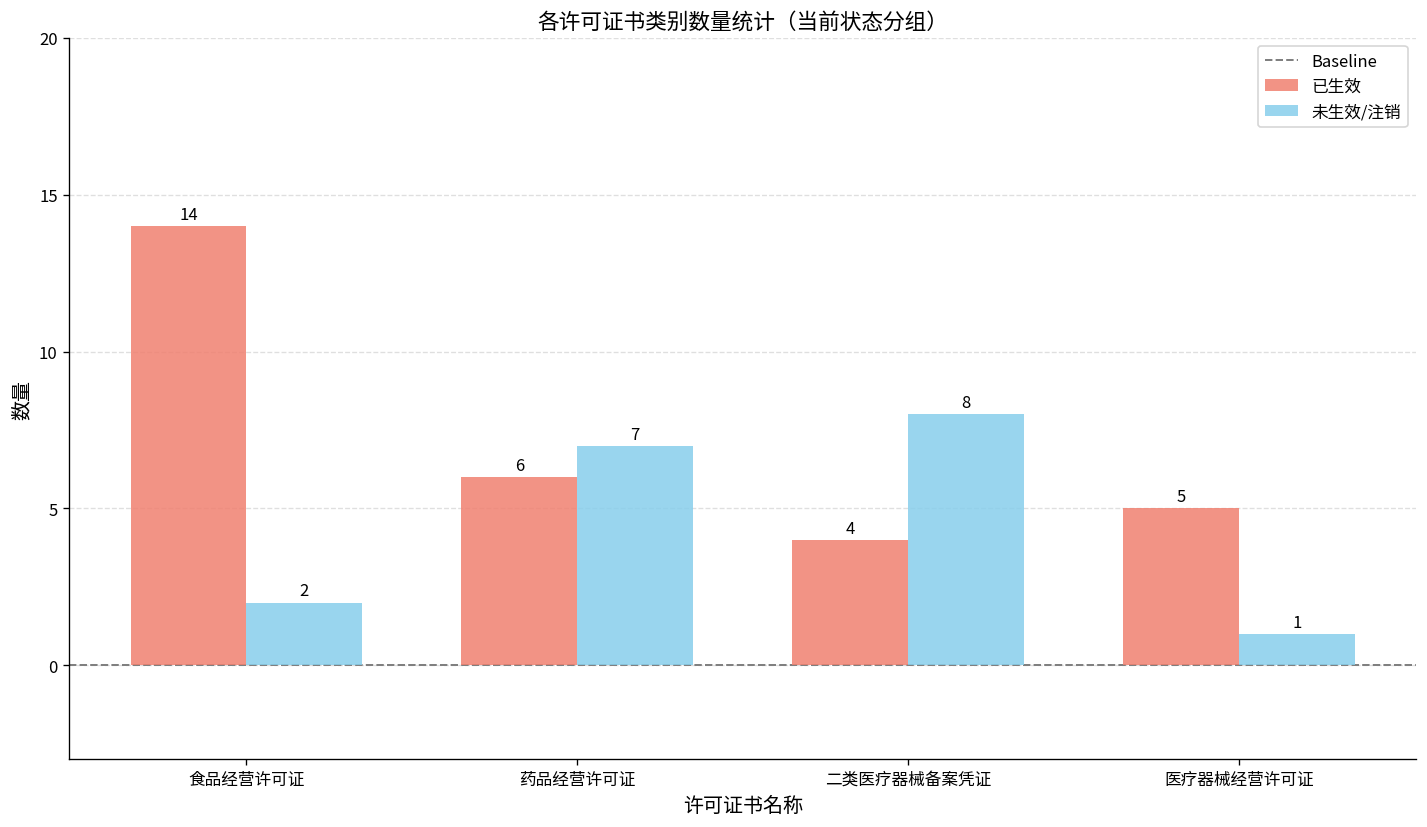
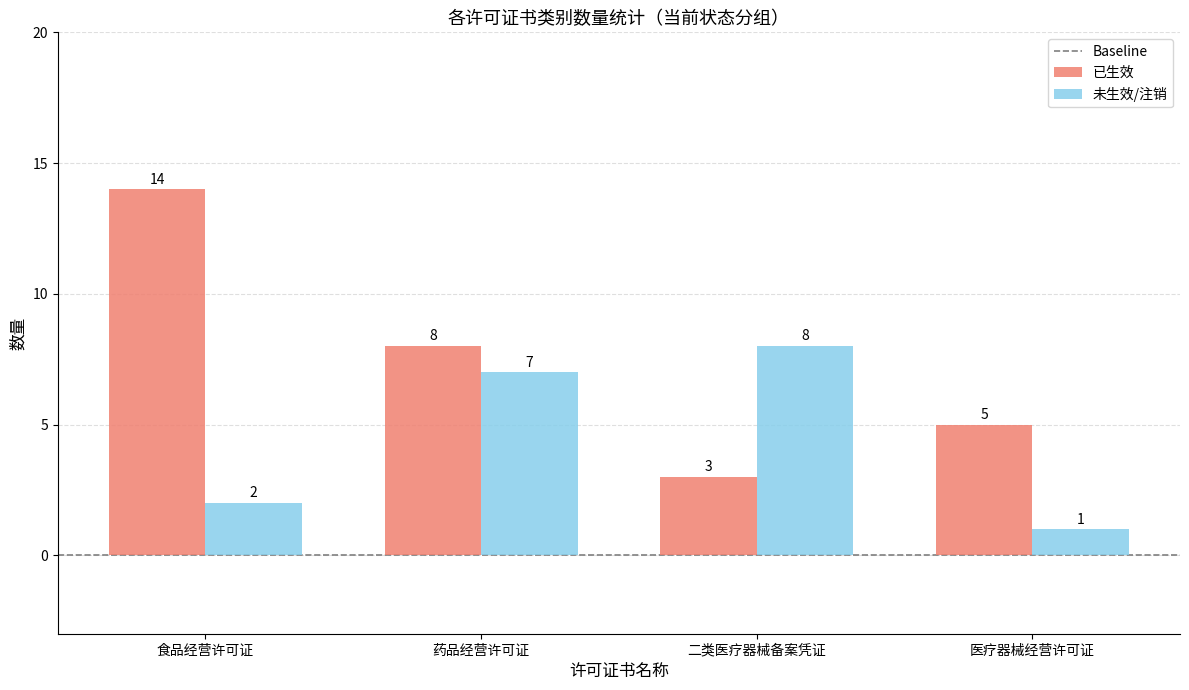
已生效, 药品经营许可证: 6 -> 8
已生效, 二类医疗器械备案凭证: 4 -> 3
